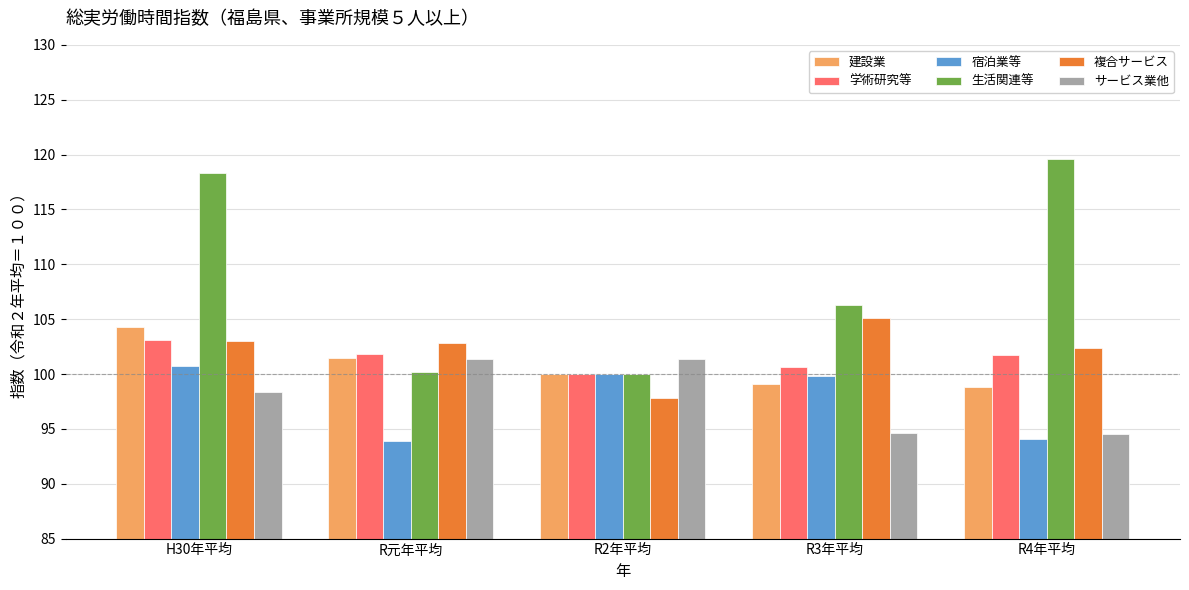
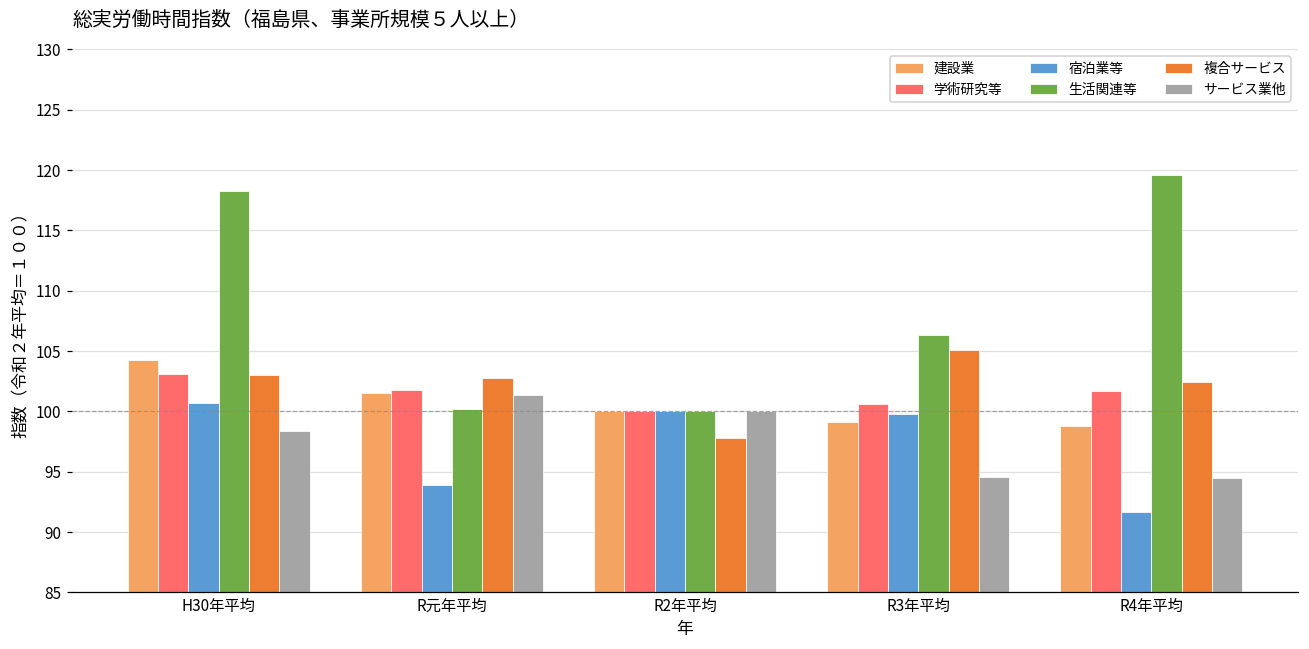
サービス業他, R2年平均: 101.4 -> 100.0
宿泊業等, R4年平均: 94.1 -> 91.7
